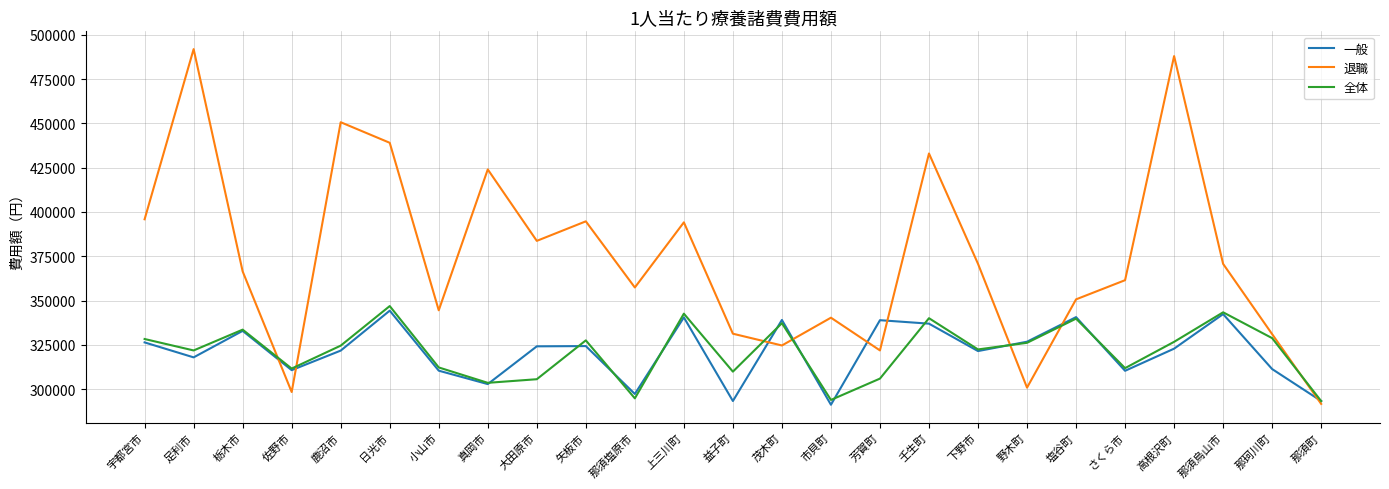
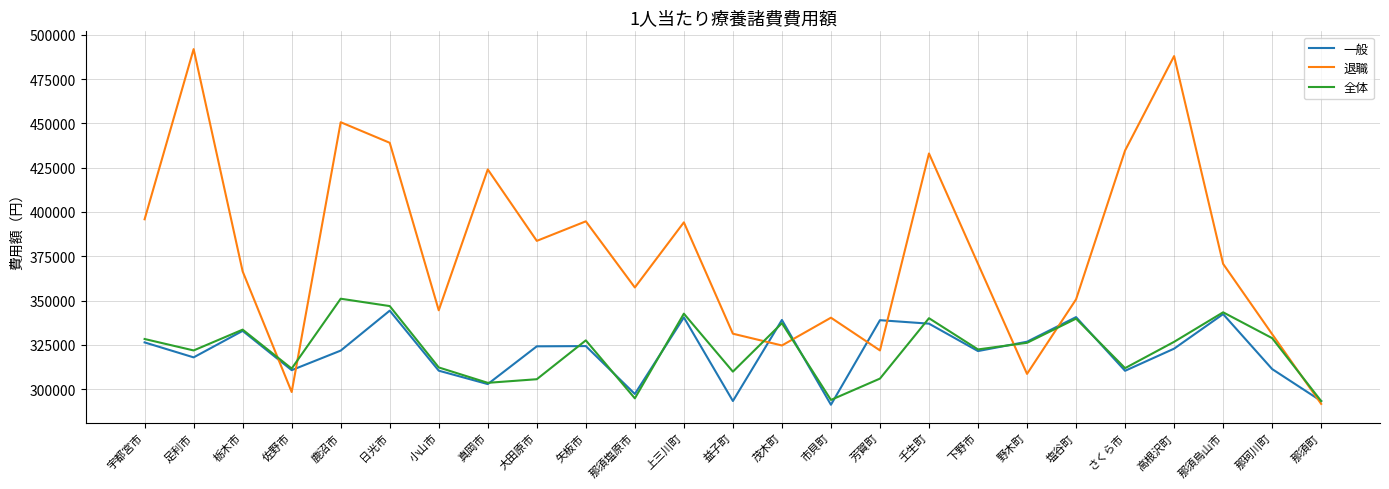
全体, 鹿沼市: 325000 -> 351000
退職, 野木町: 301000 -> 309000
退職, さくら市: 361000 -> 435000
